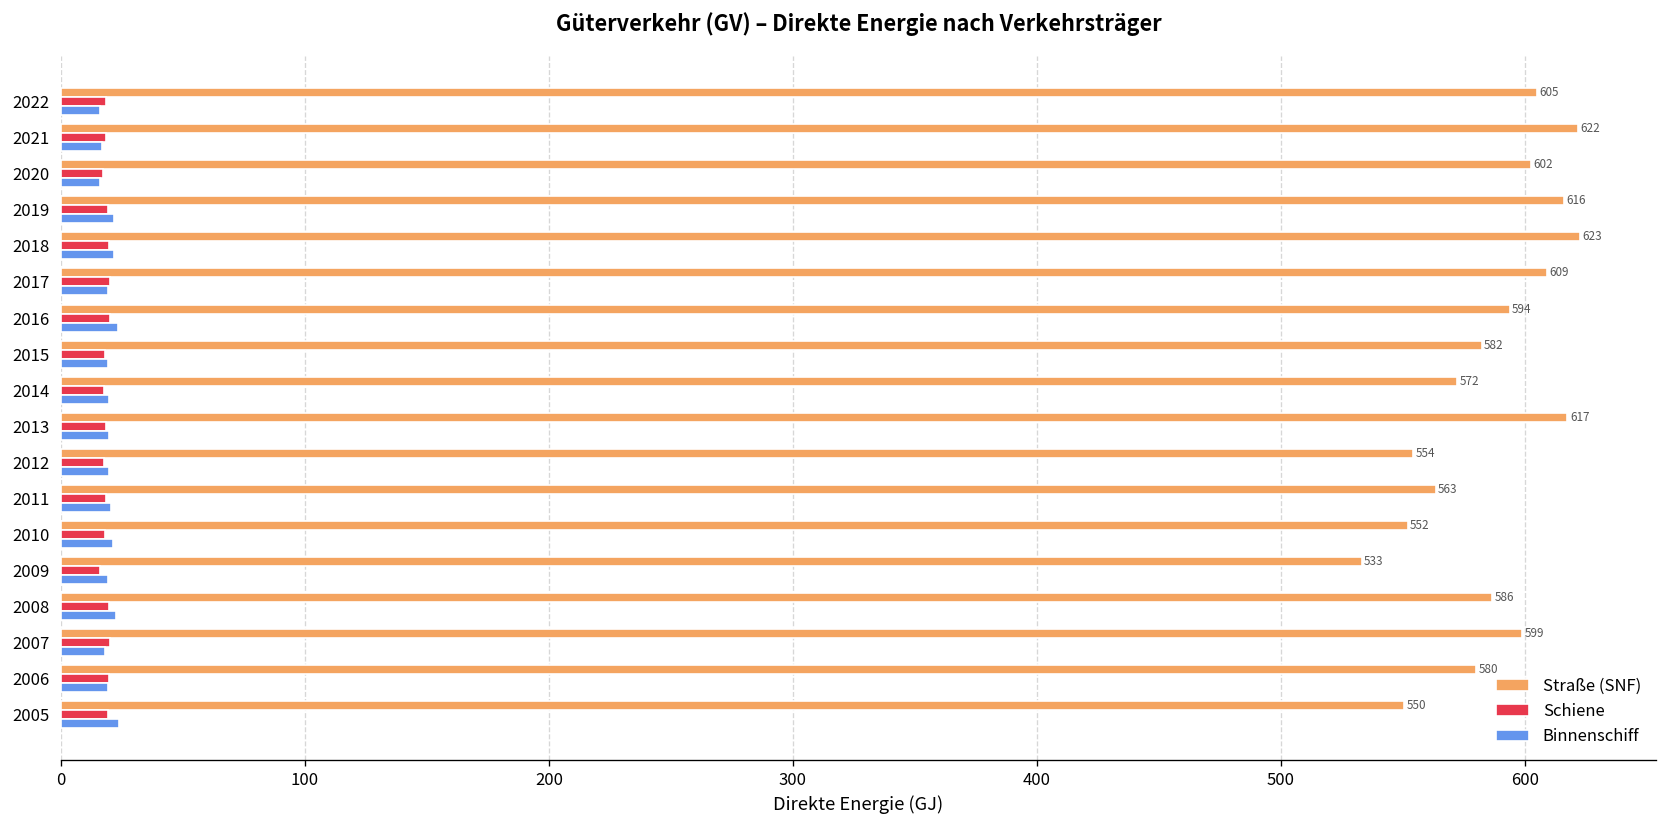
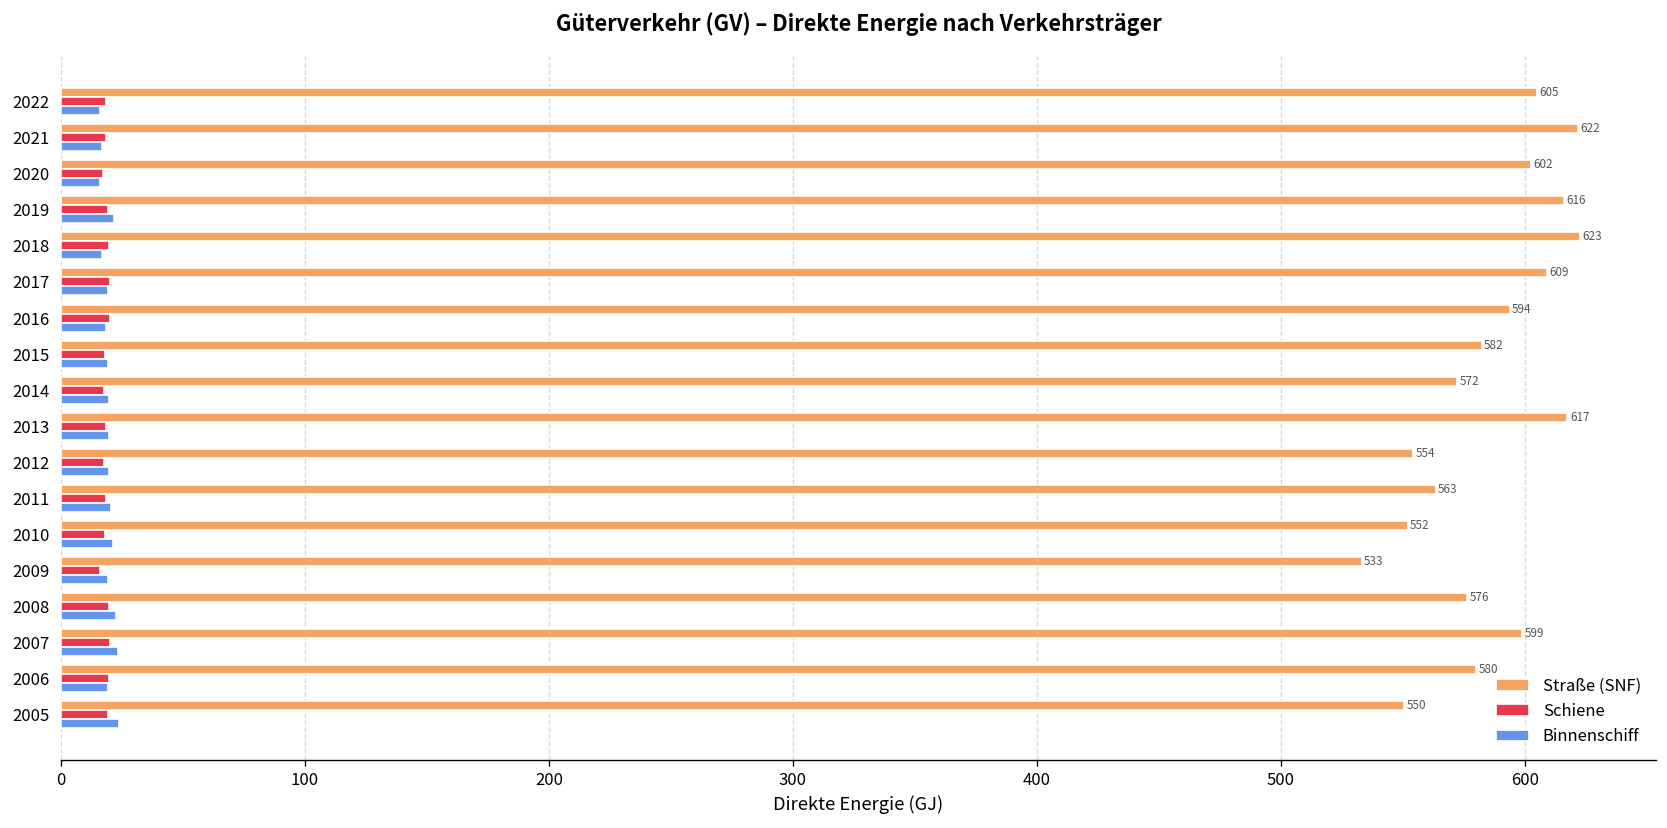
Binnenschiff, 2018: 22 -> 17
Binnenschiff, 2016: 23 -> 18
Straße (SNF), 2008: 586 -> 576
Binnenschiff, 2007: 18 -> 23
